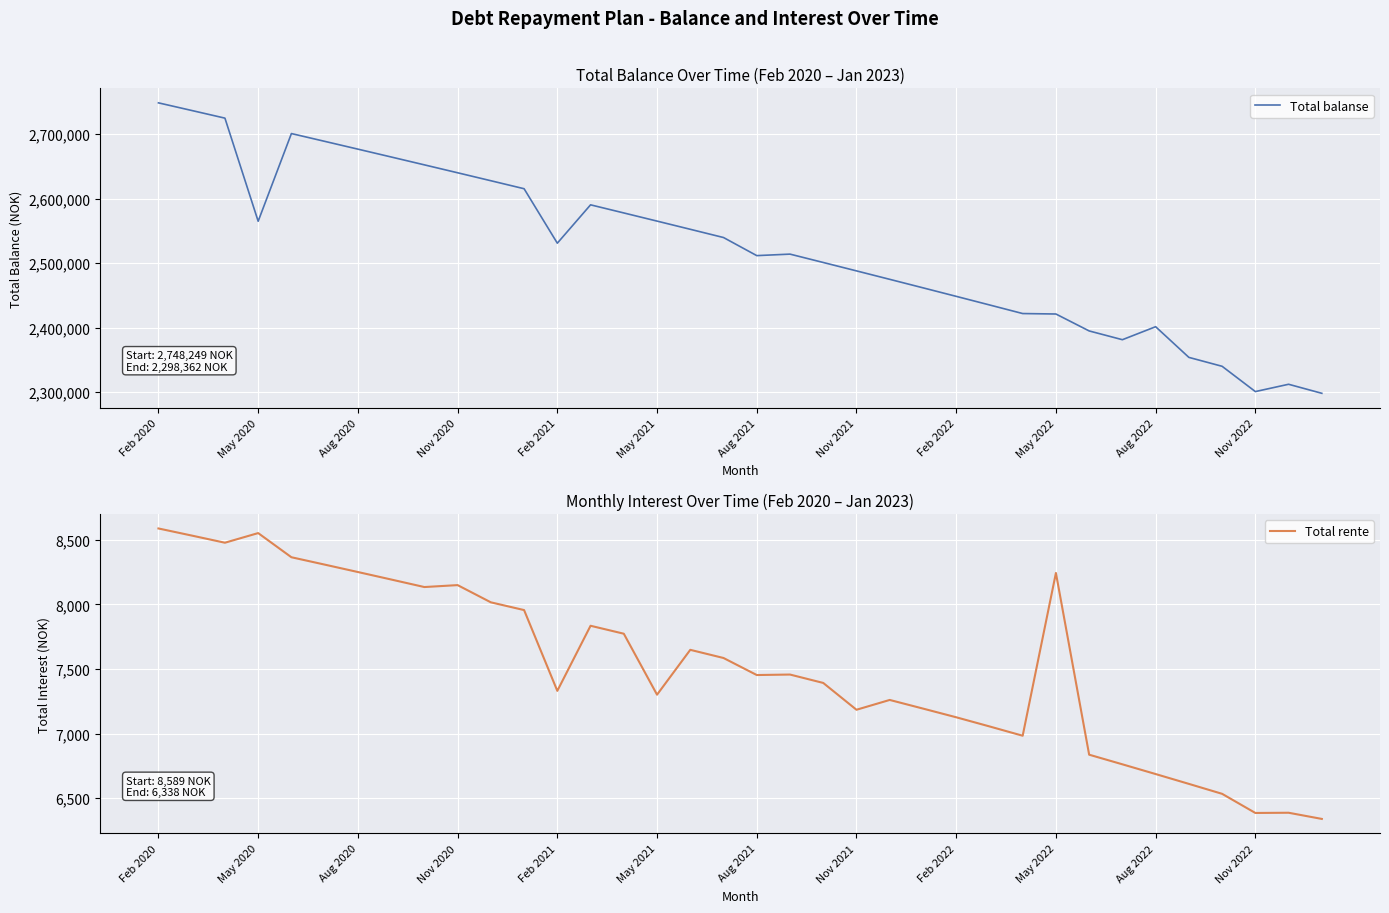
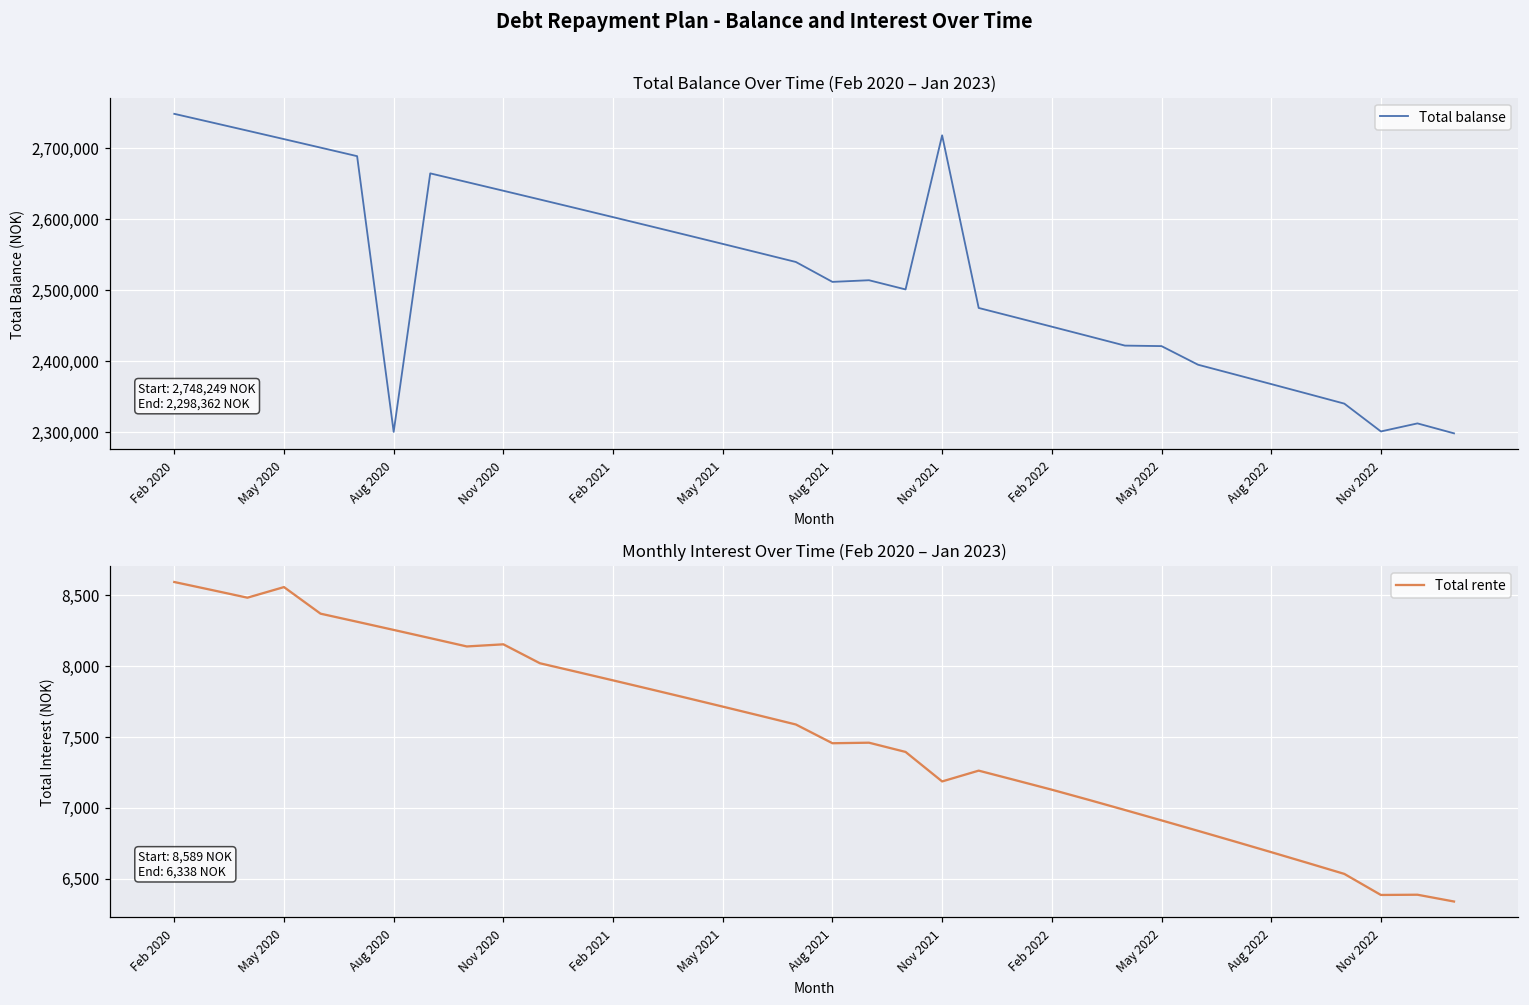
Total Balance Over Time (Feb 2020 – Jan 2023), May 2020: 2,560,000 -> 2,710,000
Total Balance Over Time (Feb 2020 – Jan 2023), Aug 2020: 2,680,000 -> 2,300,000
Total Balance Over Time (Feb 2020 – Jan 2023), Feb 2021: 2,530,000 -> 2,600,000
Total Balance Over Time (Feb 2020 – Jan 2023), Nov 2021: 2,490,000 -> 2,720,000
Total Balance Over Time (Feb 2020 – Jan 2023), Aug 2022: 2,400,000 -> 2,370,000
Monthly Interest Over Time (Feb 2020 – Jan 2023), Feb 2021: 7,330 -> 7,900
Monthly Interest Over Time (Feb 2020 – Jan 2023), May 2021: 7,300 -> 7,710
Monthly Interest Over Time (Feb 2020 – Jan 2023), May 2022: 8,240 -> 6,910
